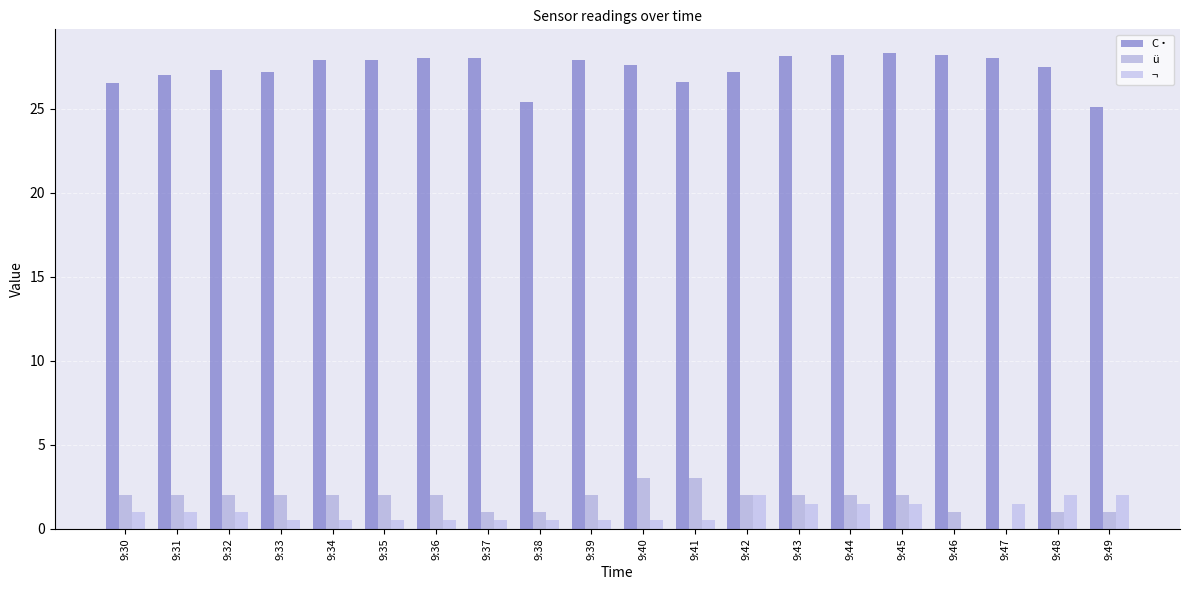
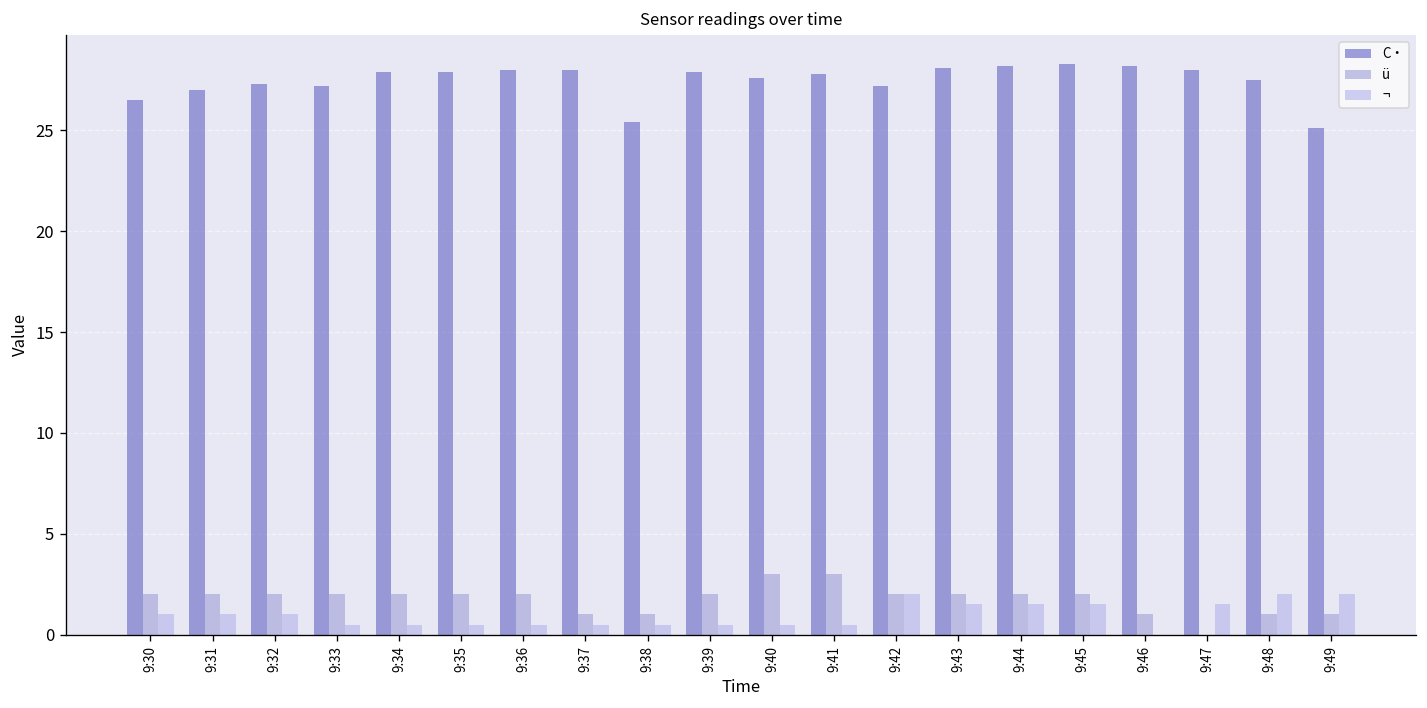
C・, 9:41: 26.6 -> 27.8
